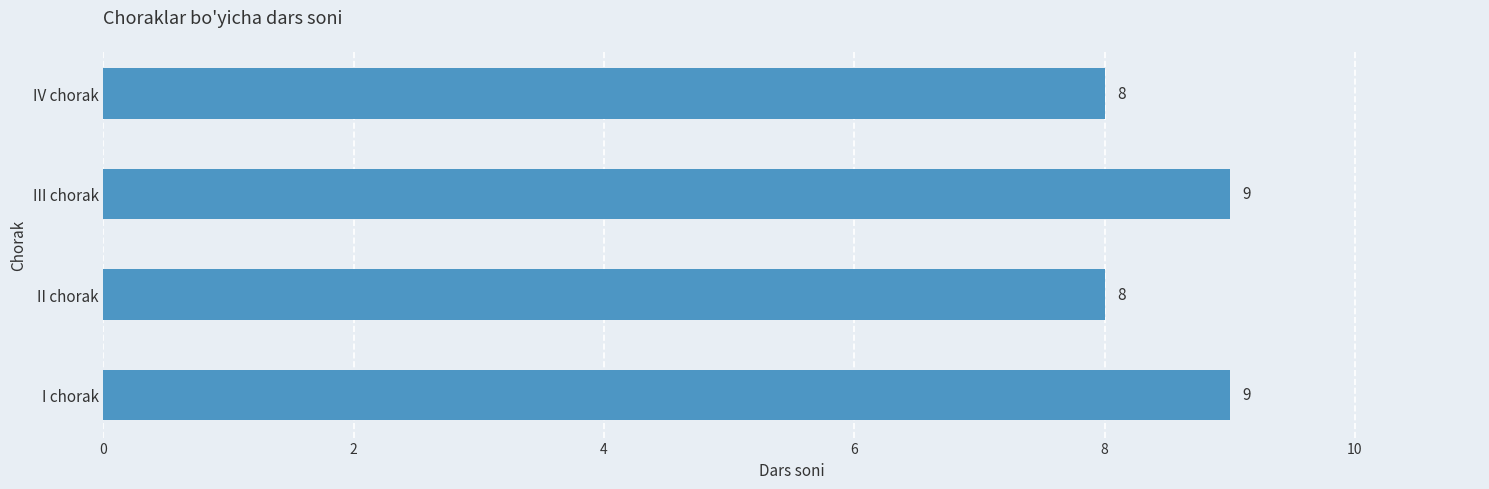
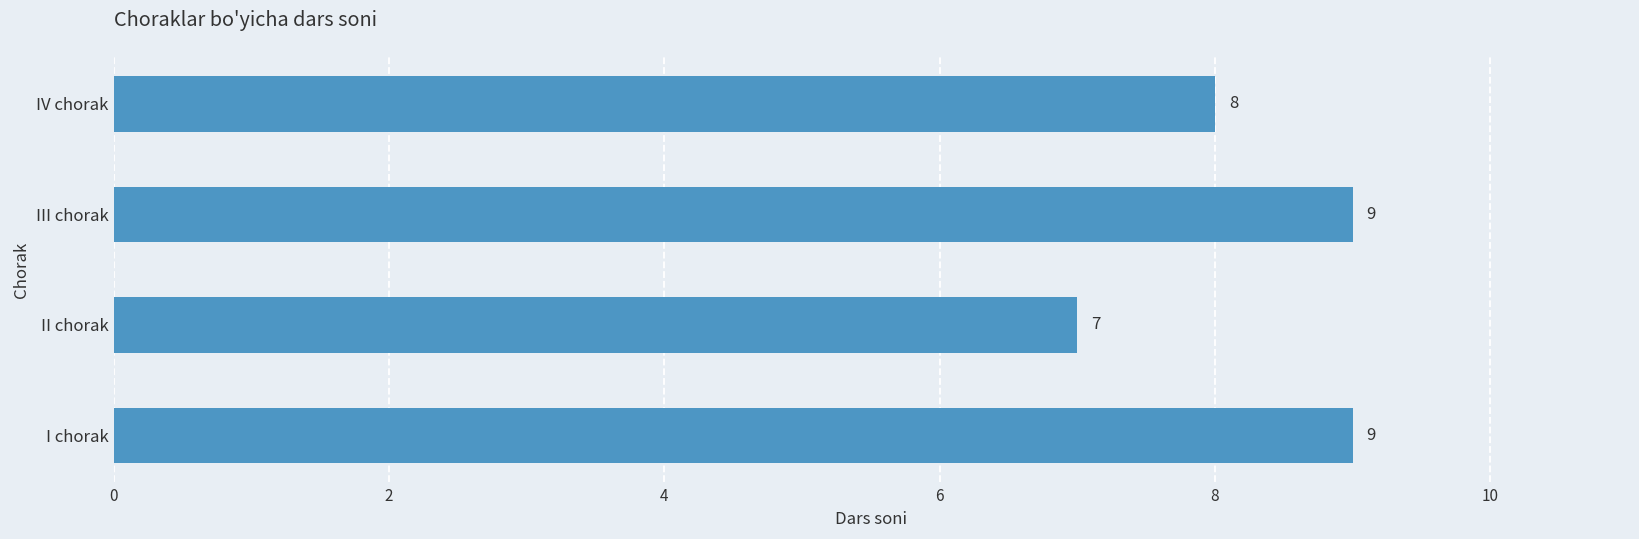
II chorak: 8 -> 7
